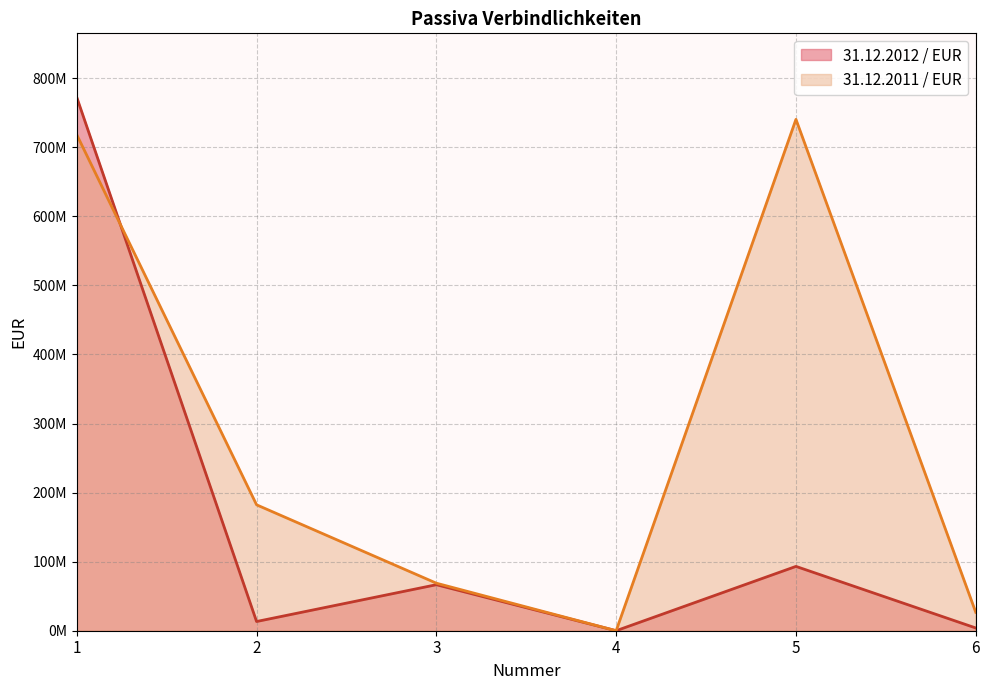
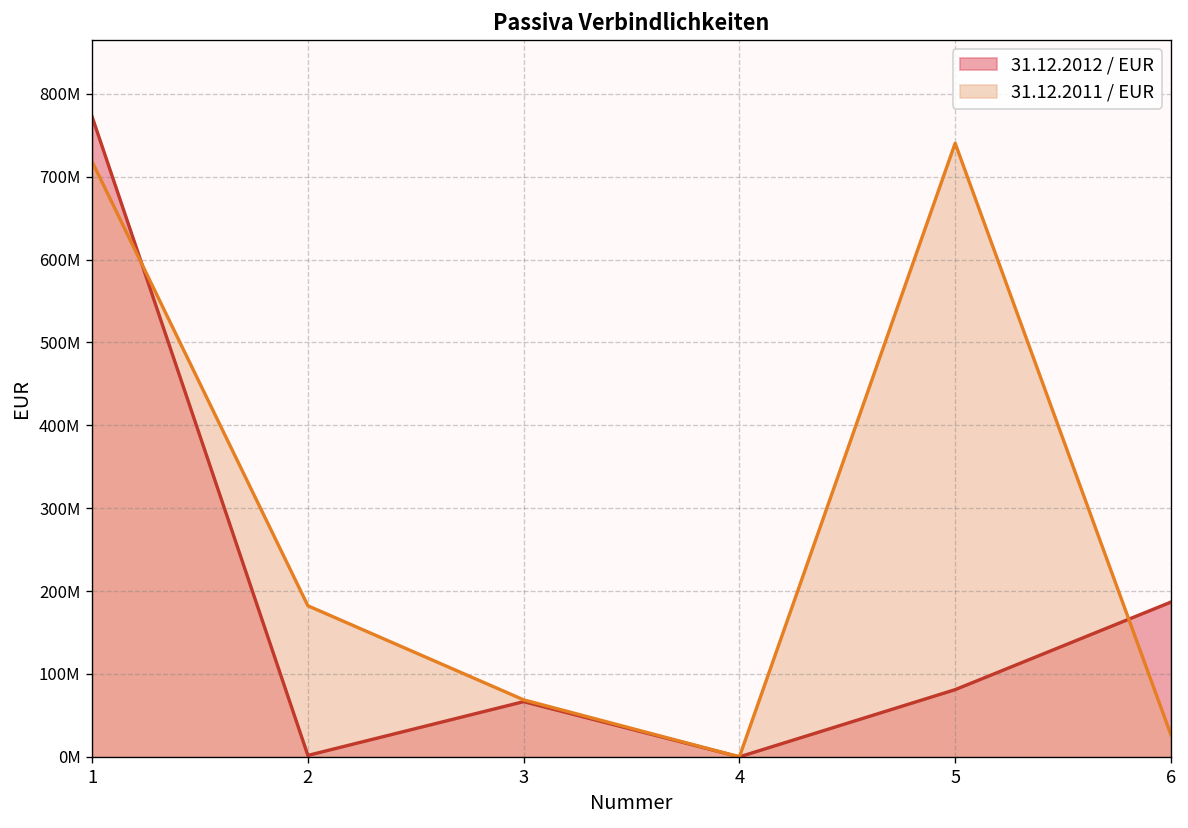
31.12.2012 / EUR, 2: 10000000 -> 0
31.12.2012 / EUR, 5: 90000000 -> 80000000
31.12.2012 / EUR, 6: 0 -> 190000000
